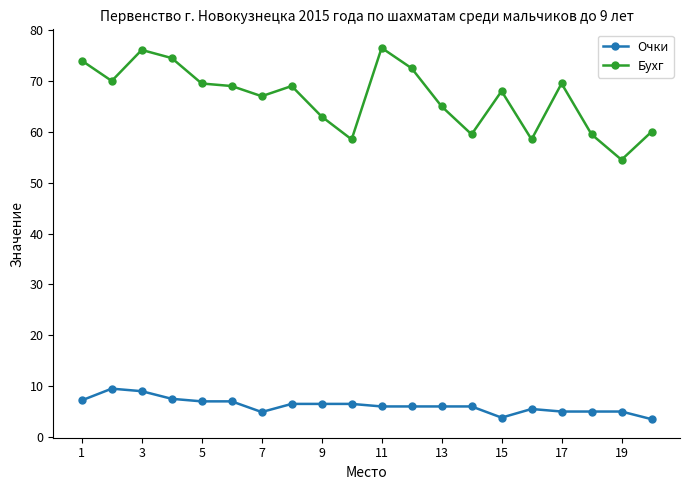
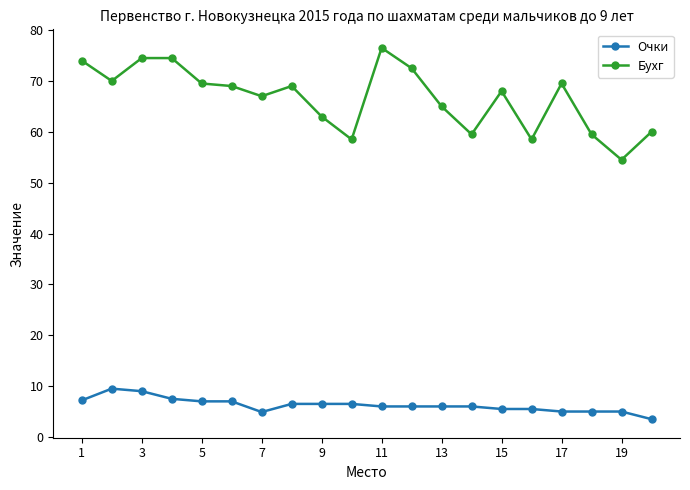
Бухг, 3: 76 -> 75
Очки, 15: 4 -> 6
